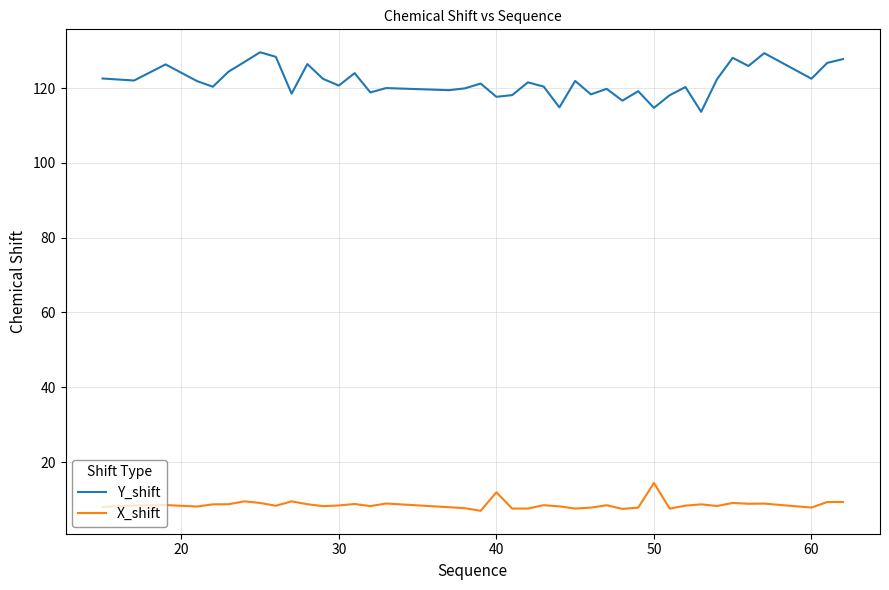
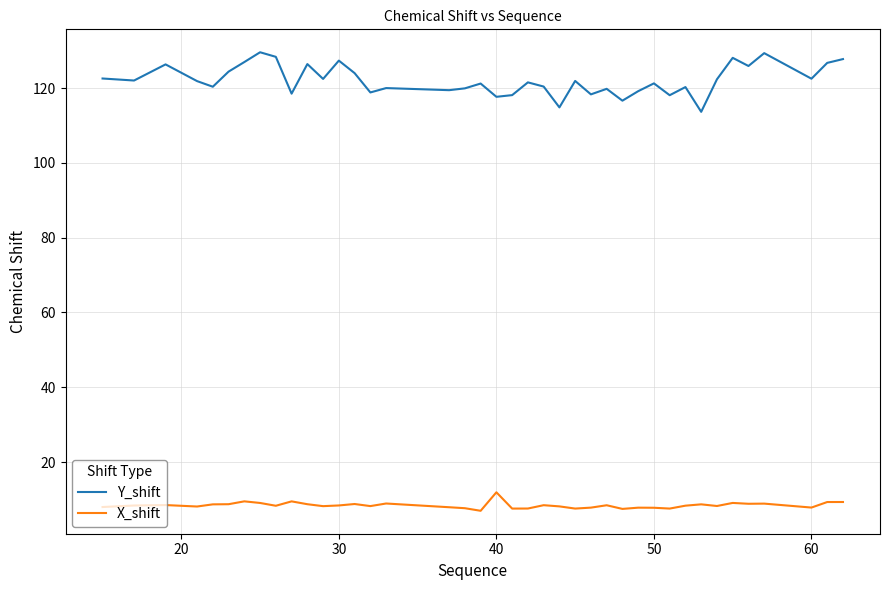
Y_shift, 30: 121 -> 127
Y_shift, 50: 115 -> 121
X_shift, 50: 14 -> 8
